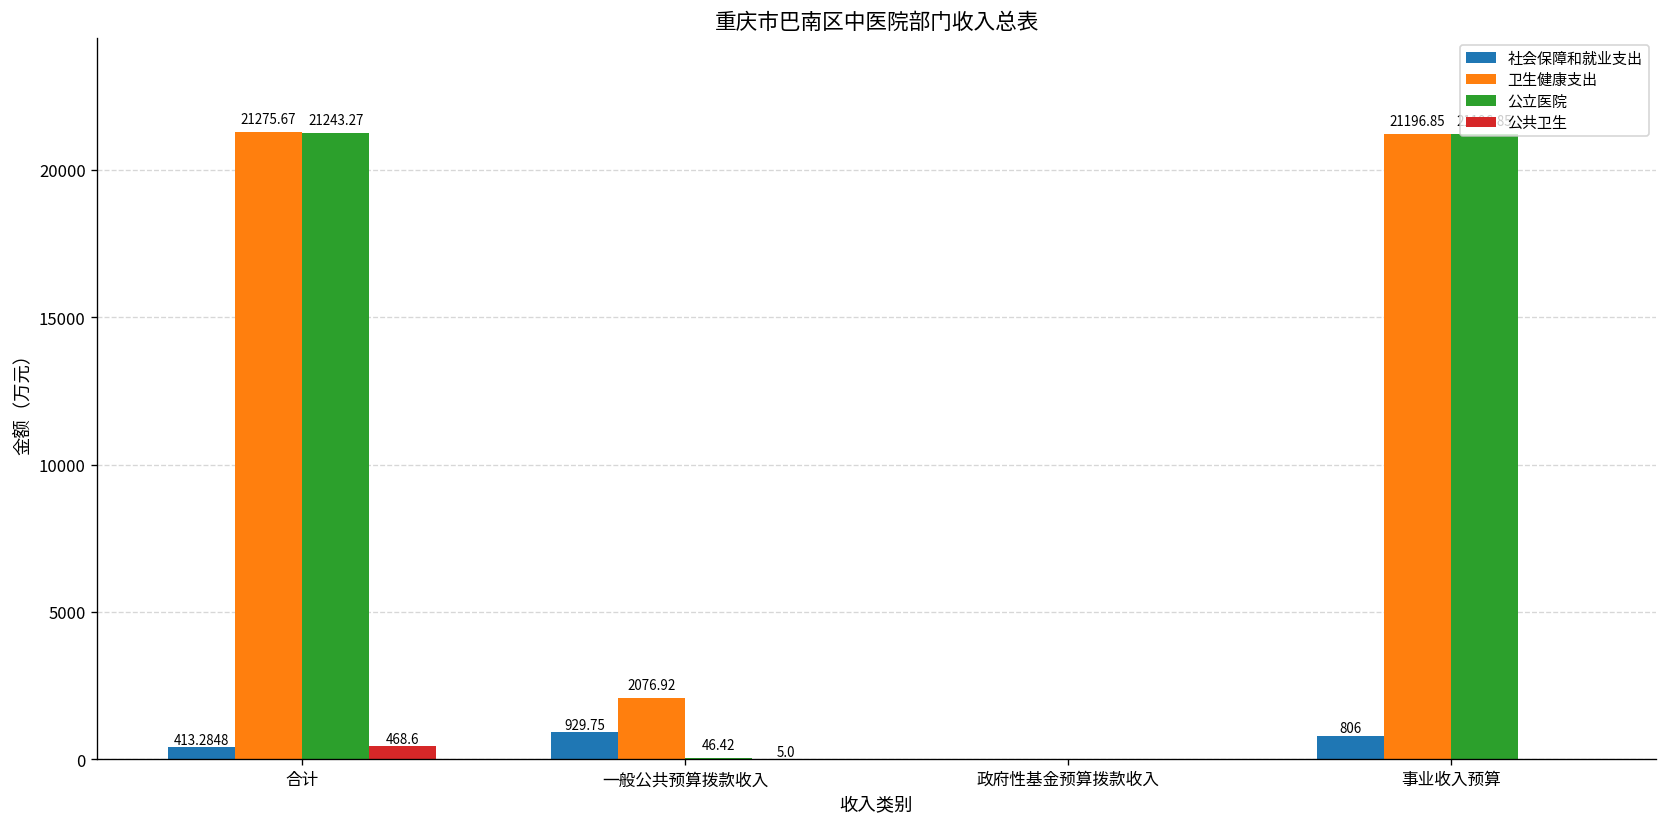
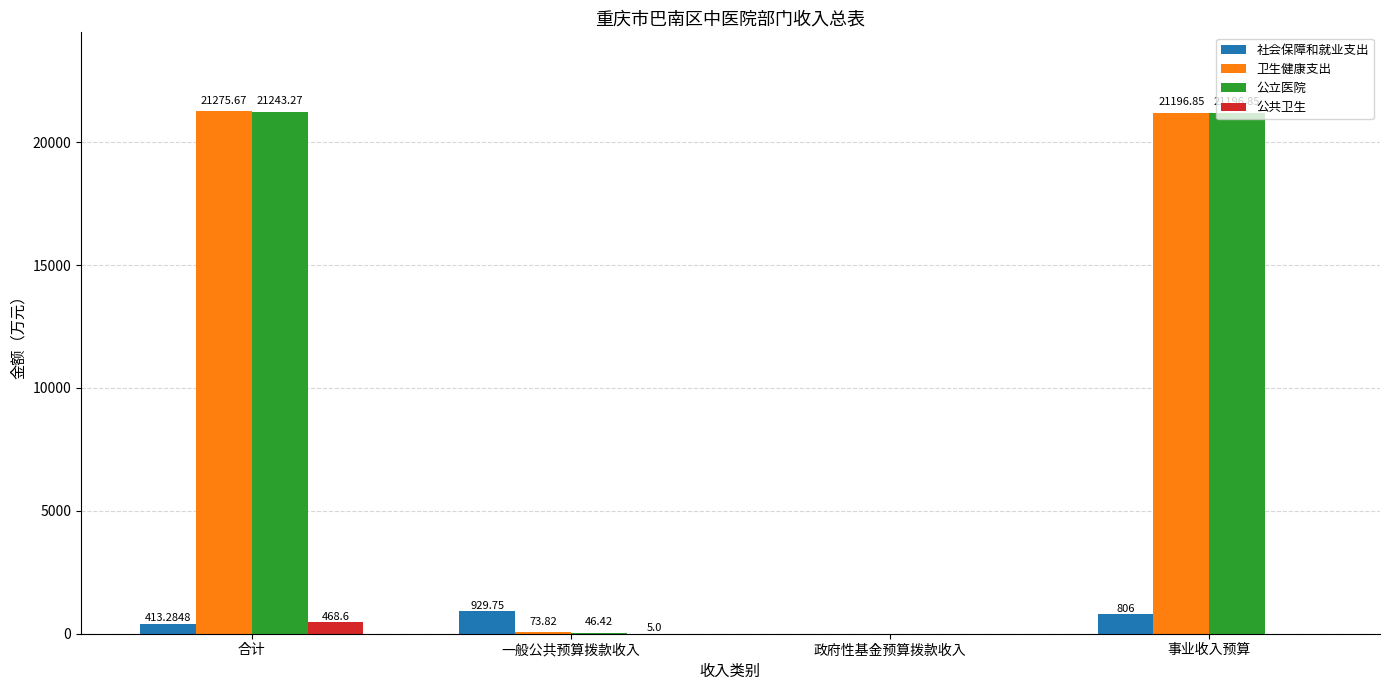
卫生健康支出, 一般公共预算拨款收入: 2076.92 -> 73.82
